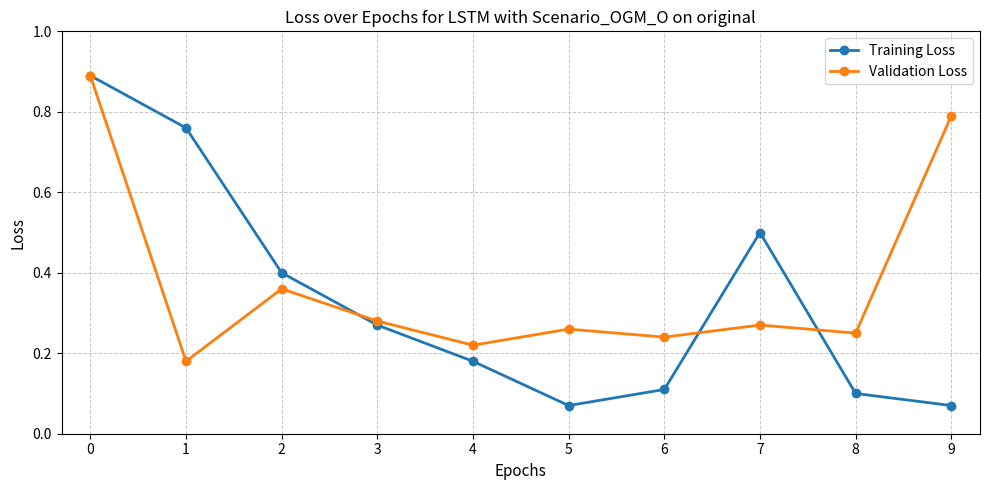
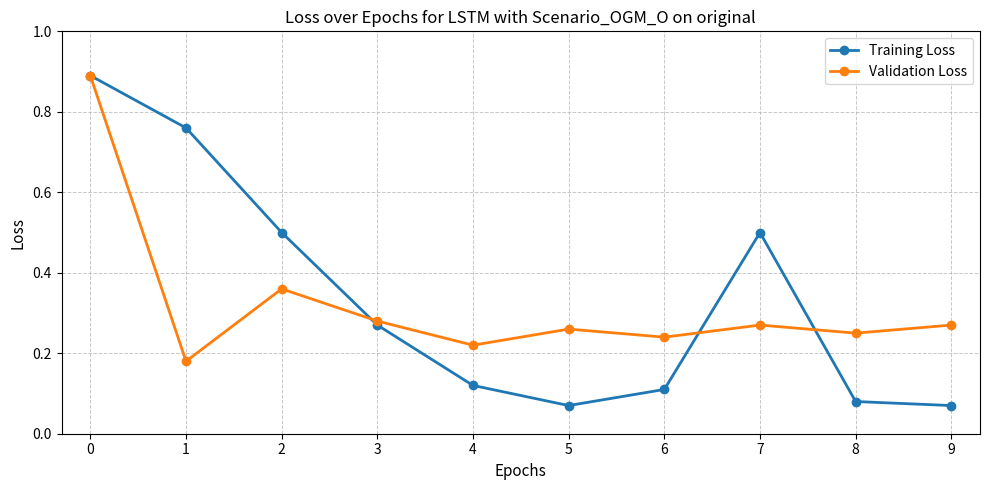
Training Loss, 2: 0.4 -> 0.5
Training Loss, 4: 0.18 -> 0.12
Training Loss, 8: 0.10 -> 0.08
Validation Loss, 9: 0.79 -> 0.27
